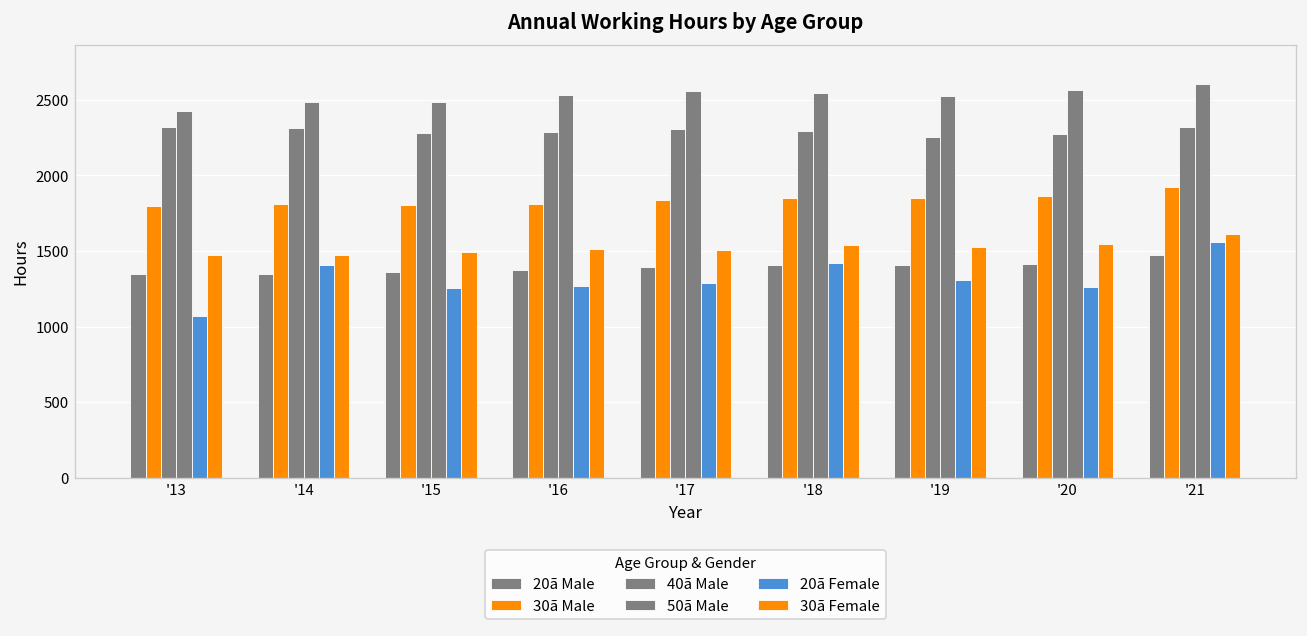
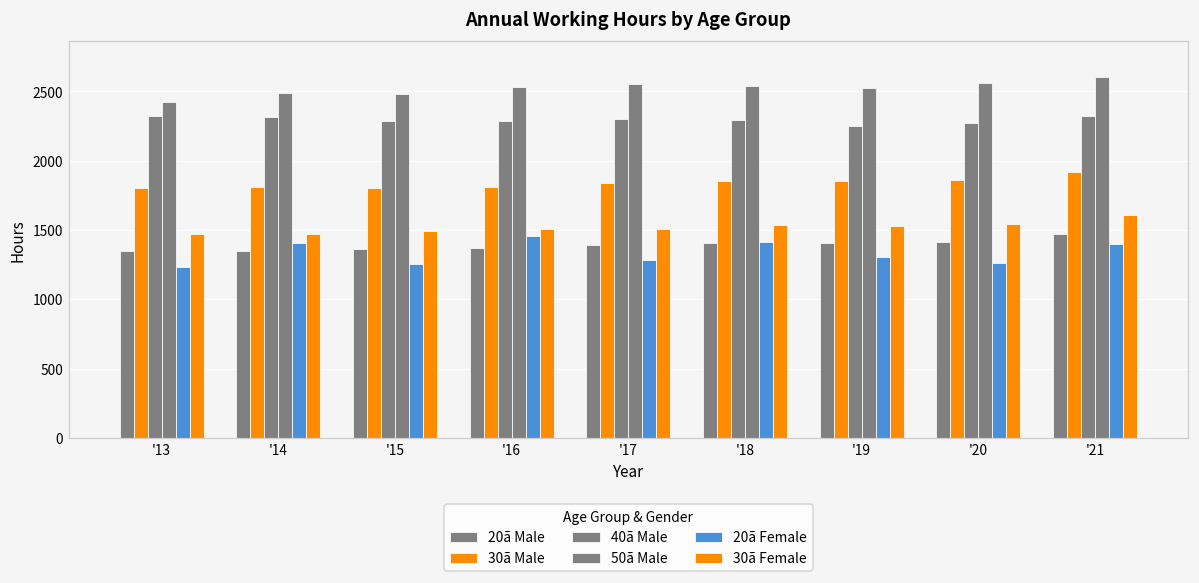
20ã Female, '13: 1070 -> 1230
20ã Female, '16: 1270 -> 1460
20ã Female, '21: 1560 -> 1400
